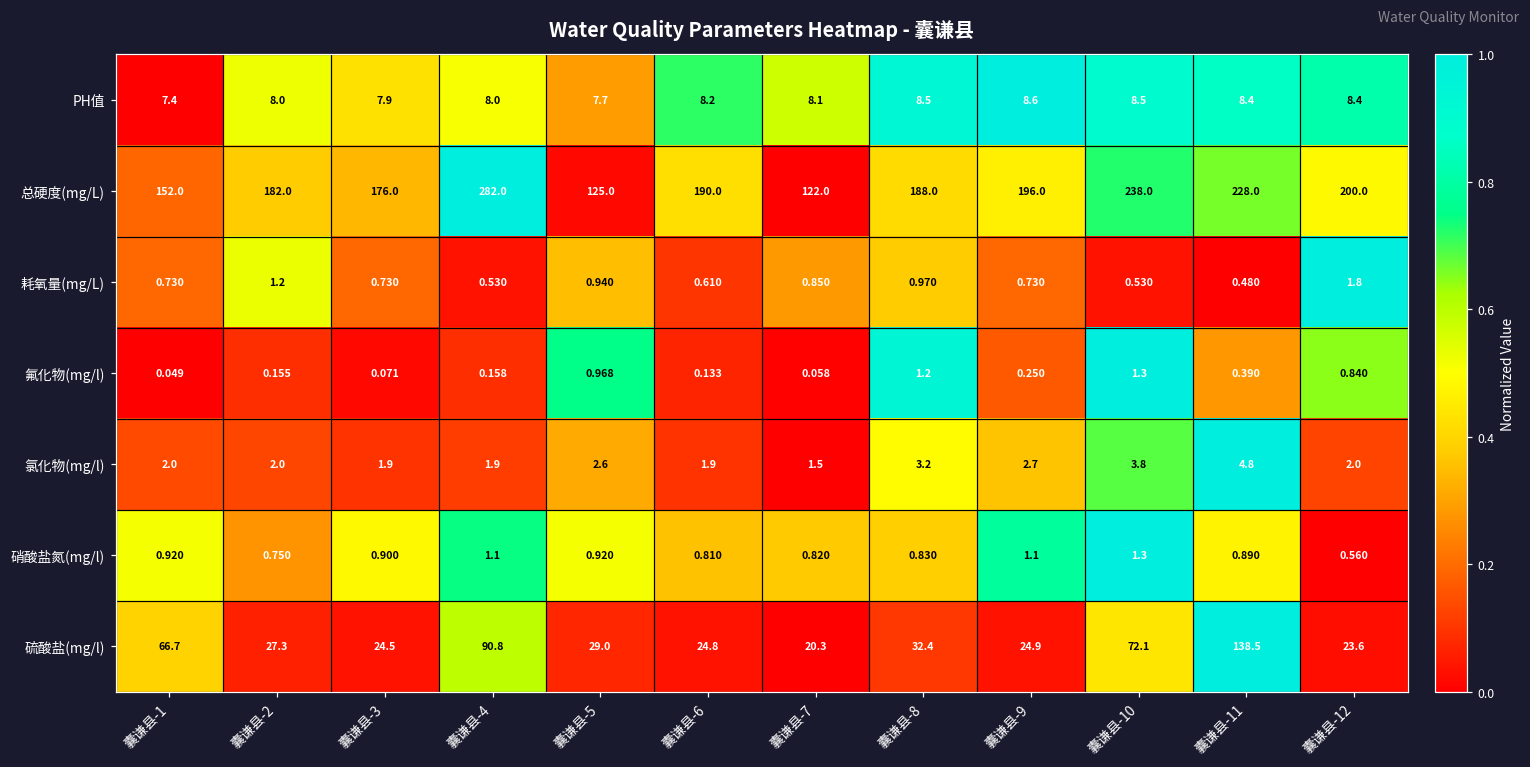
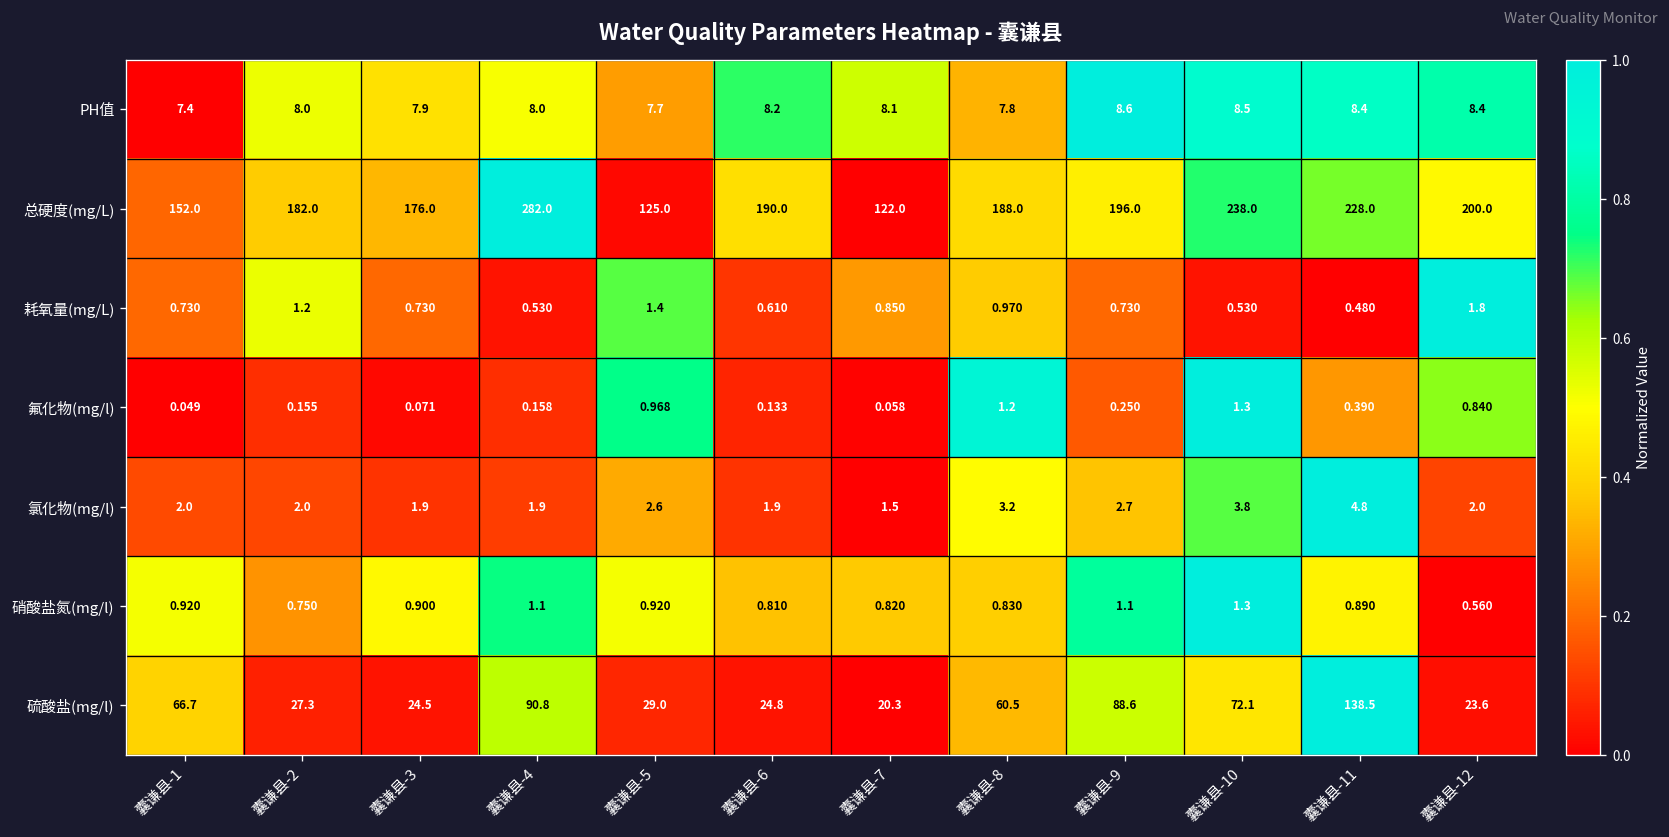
PH值, 囊谦县-8: 8.5 -> 7.8
耗氧量(mg/L), 囊谦县-5: 0.940 -> 1.4
硫酸盐(mg/l), 囊谦县-8: 32.4 -> 60.5
硫酸盐(mg/l), 囊谦县-9: 24.9 -> 88.6
